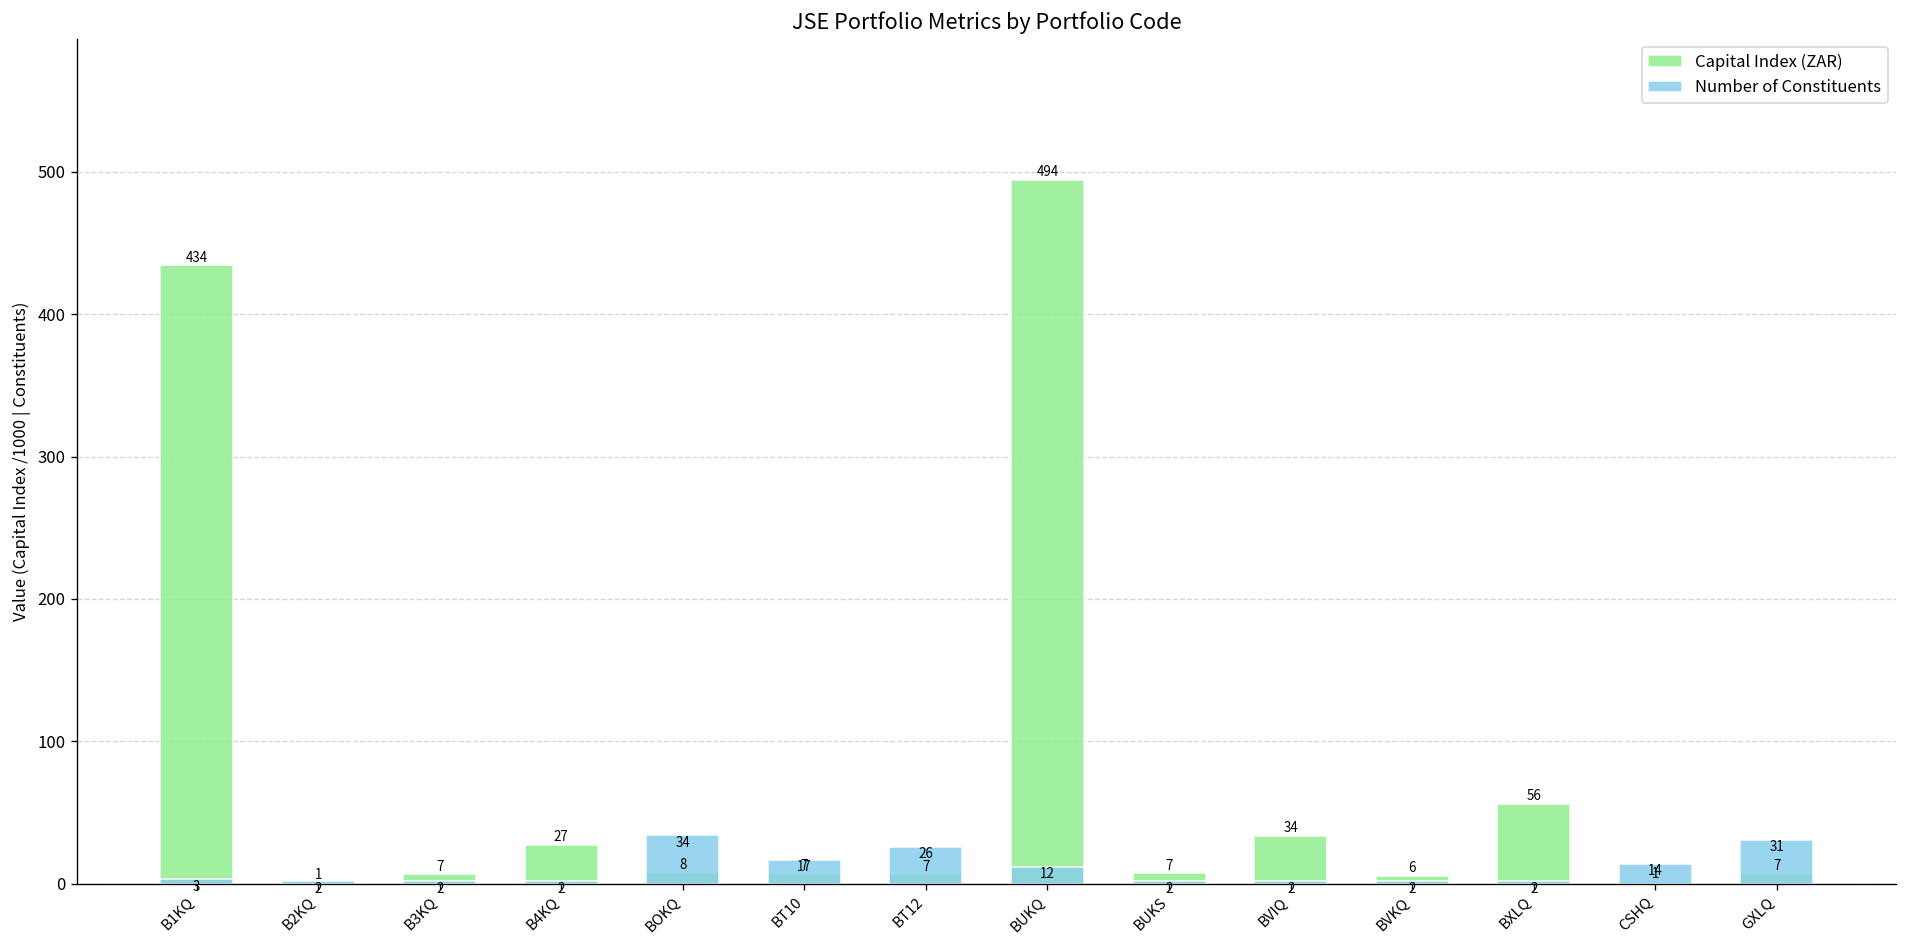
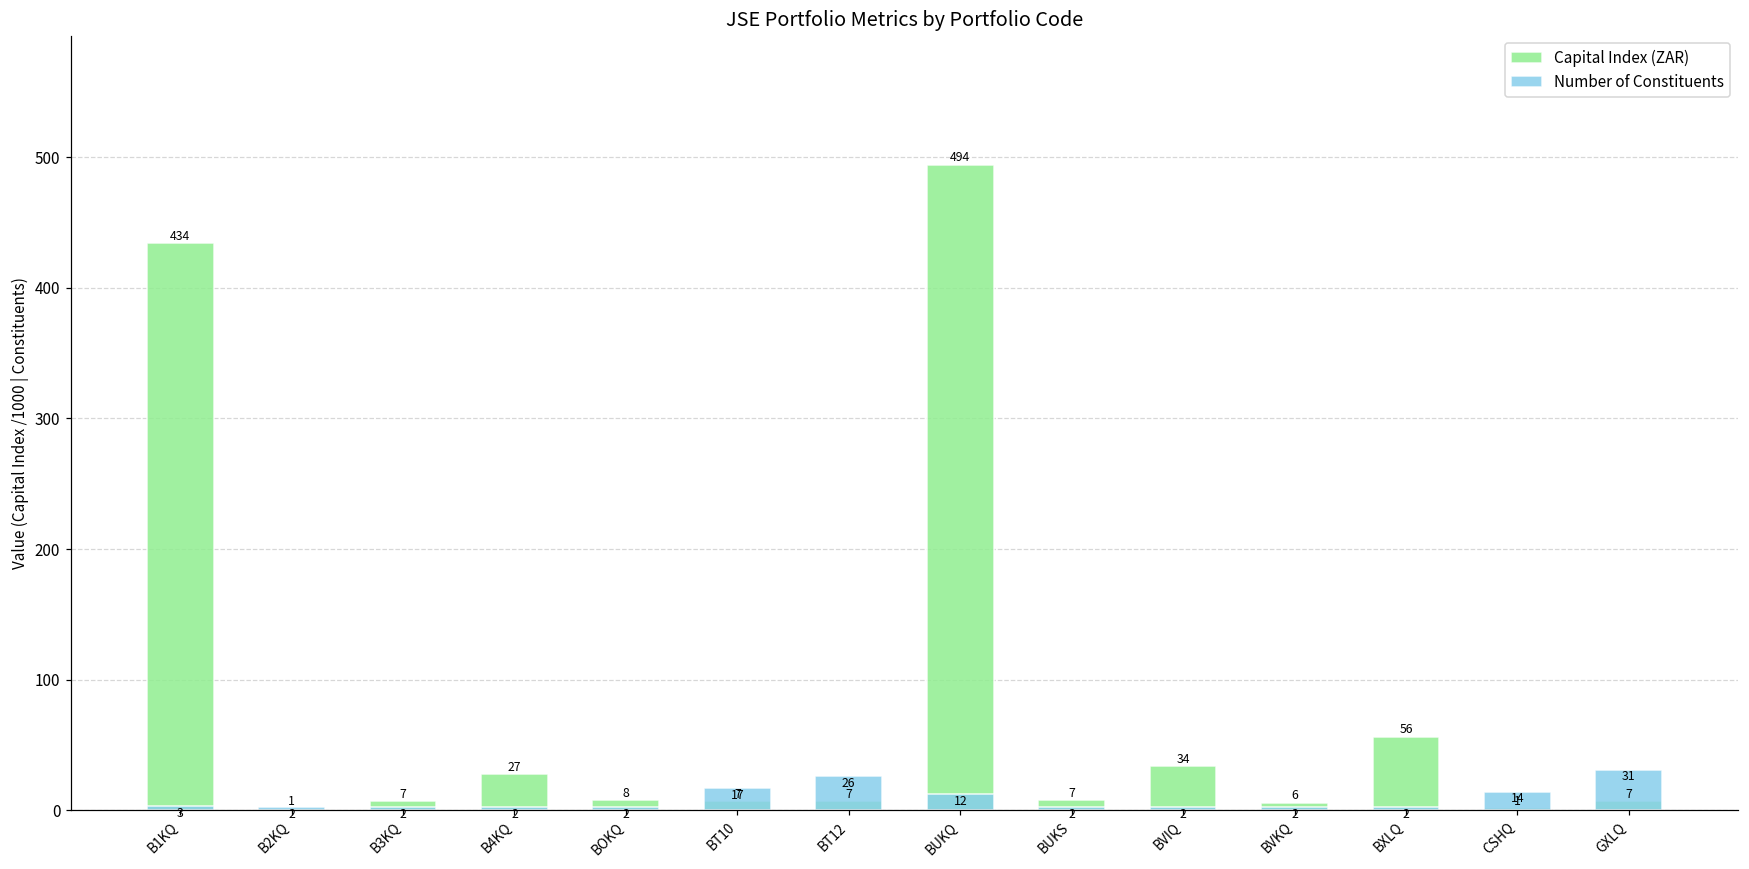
Number of Constituents, BOKQ: 34 -> 2
